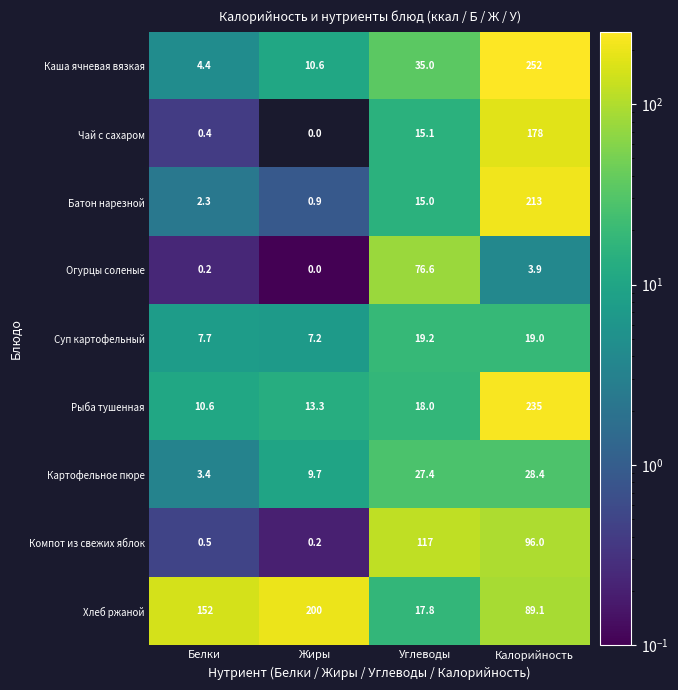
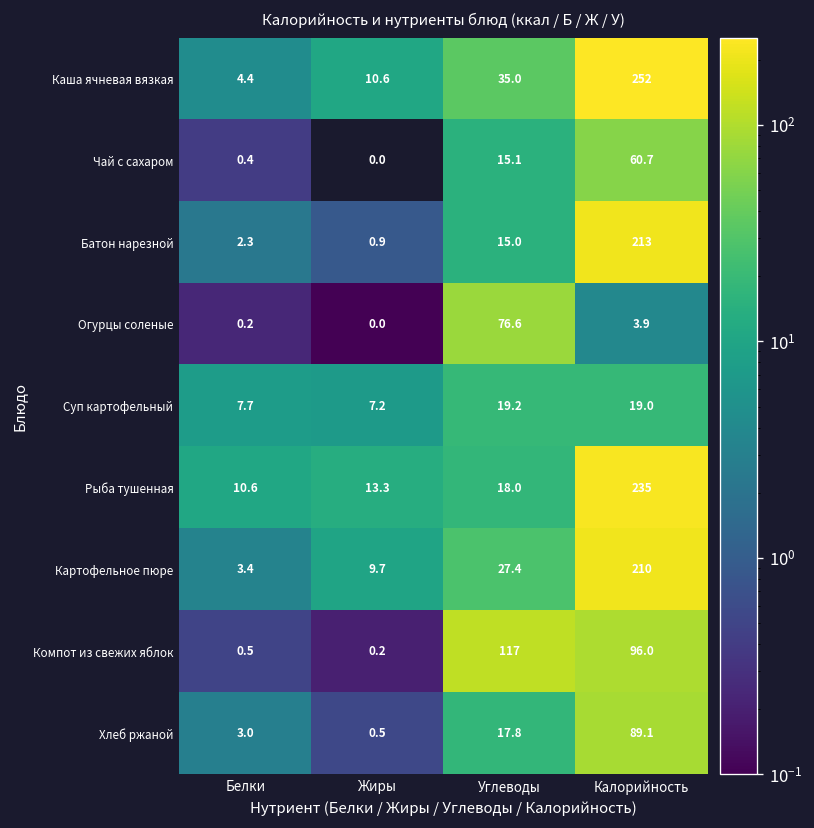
Чай с сахаром, Калорийность: 178 -> 60.7
Картофельное пюре, Калорийность: 28.4 -> 210
Хлеб ржаной, Белки: 152 -> 3.0
Хлеб ржаной, Жиры: 200 -> 0.5
